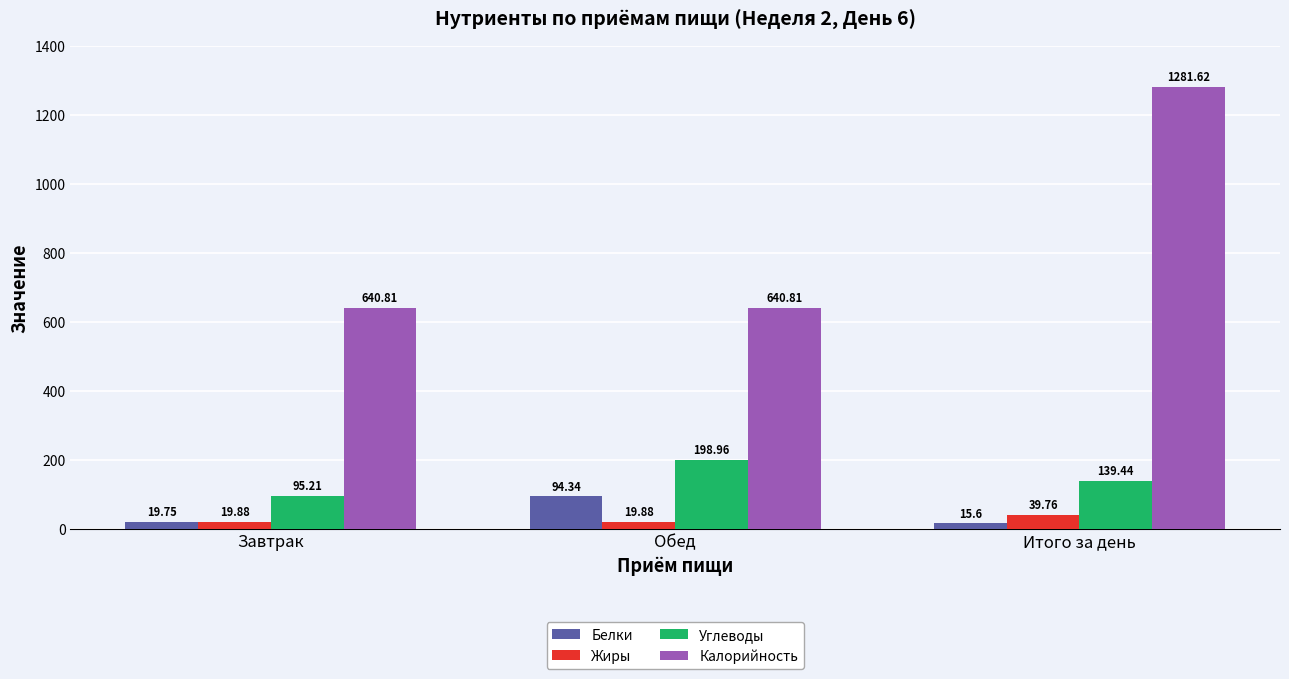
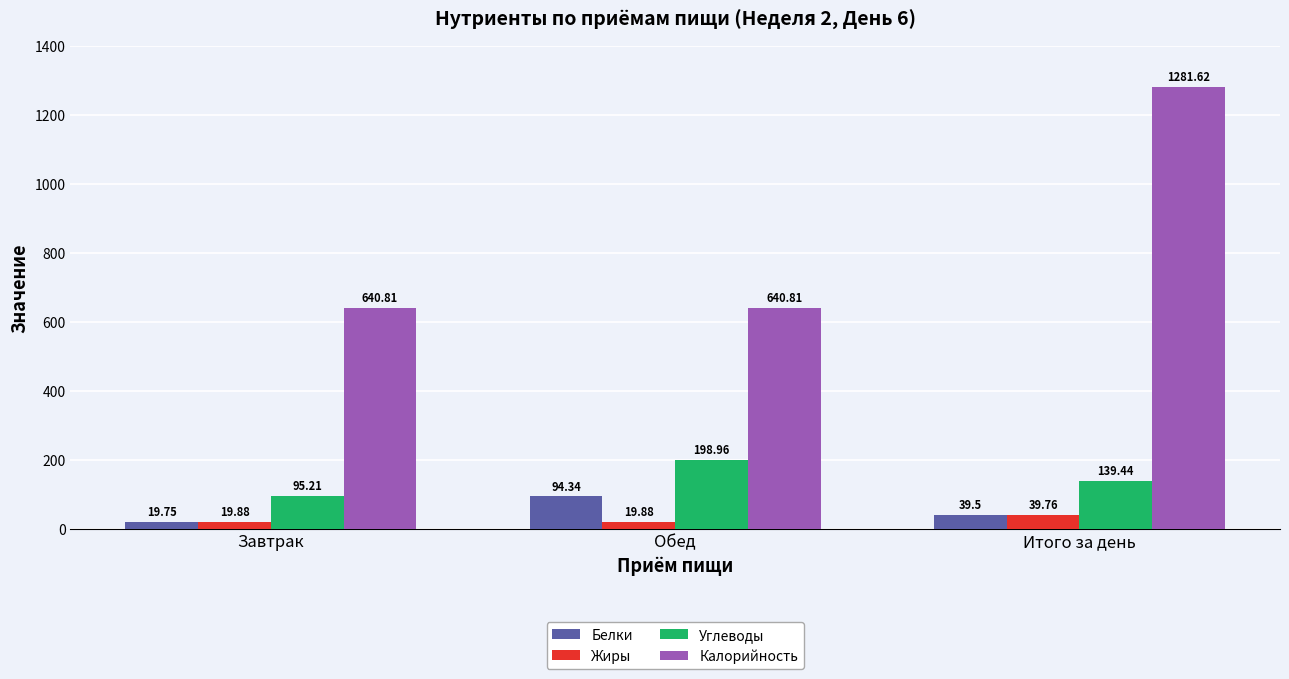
Белки, Итого за день: 15.6 -> 39.5
